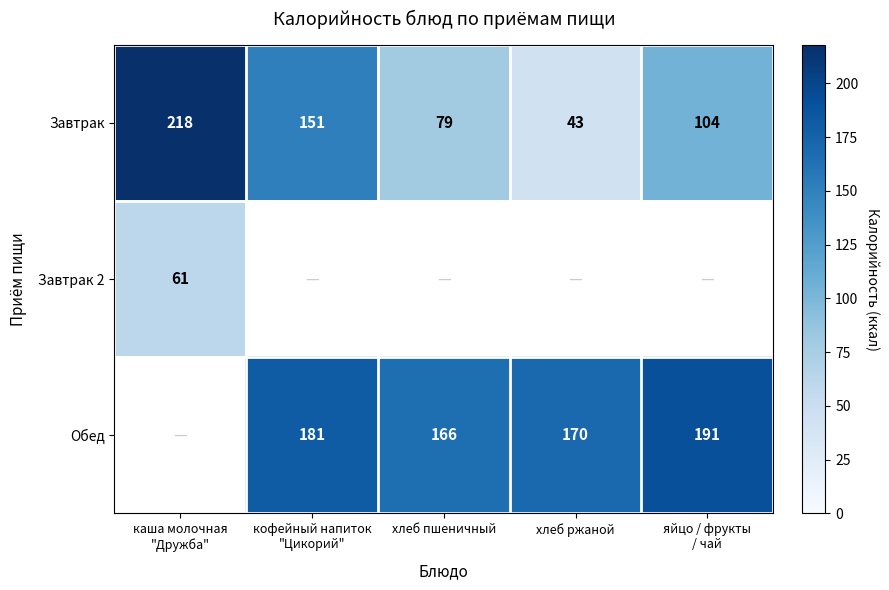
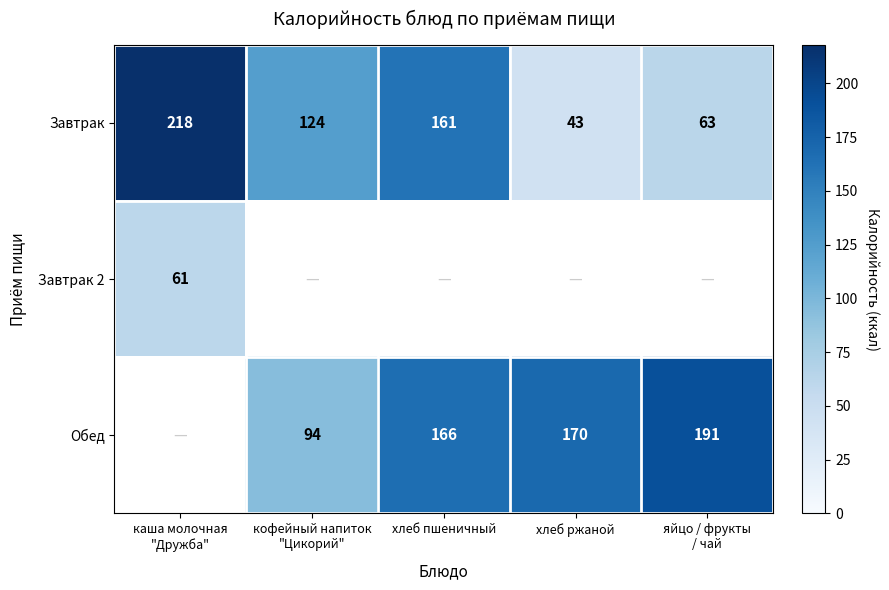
Завтрак, кофейный напиток "Цикорий": 151 -> 124
Завтрак, хлеб пшеничный: 79 -> 161
Завтрак, яйцо / фрукты / чай: 104 -> 63
Обед, кофейный напиток "Цикорий": 181 -> 94
